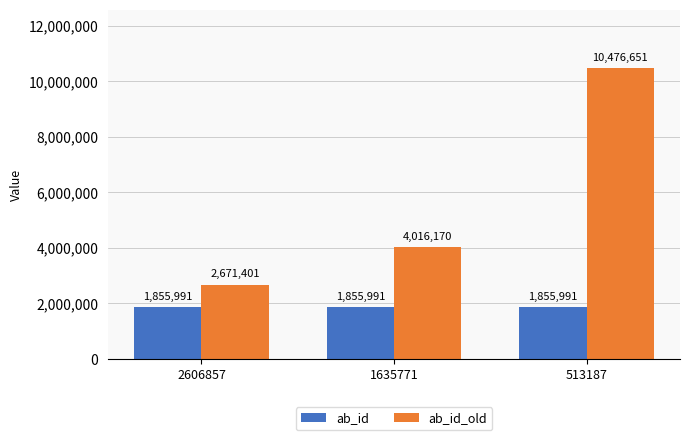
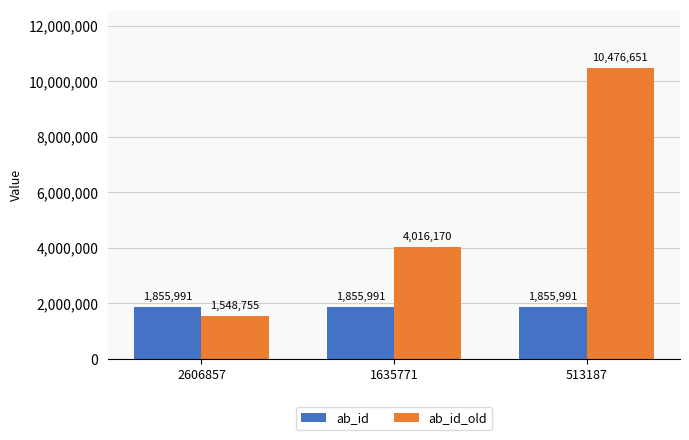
ab_id_old, 2606857: 2,671,401 -> 1,548,755
